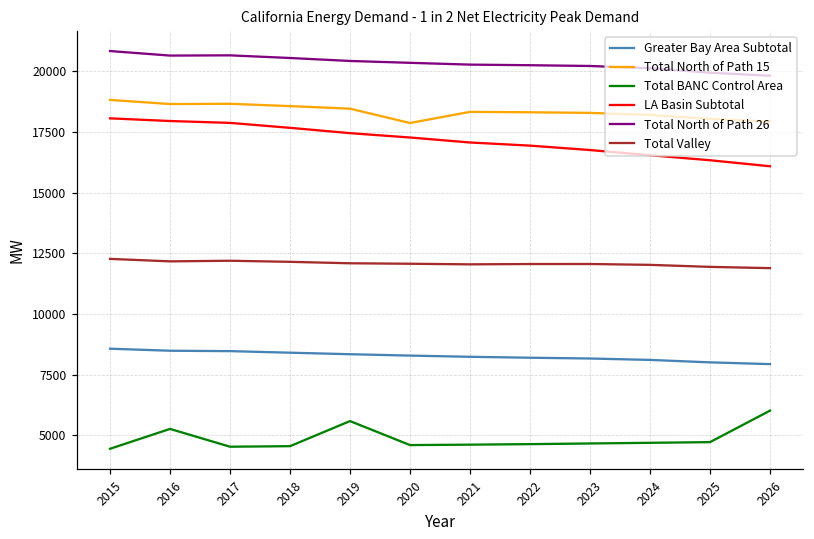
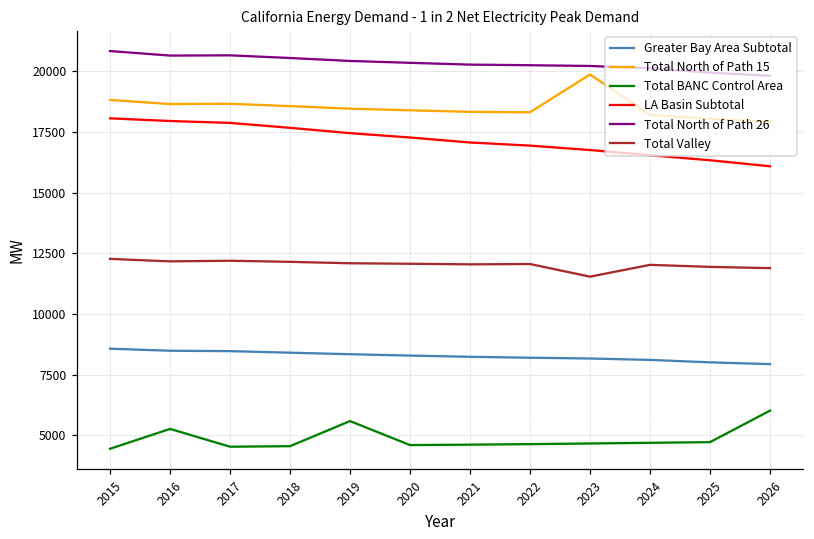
Total North of Path 15, 2020: 17900 -> 18400
Total North of Path 15, 2023: 18300 -> 19900
Total Valley, 2023: 12100 -> 11500
